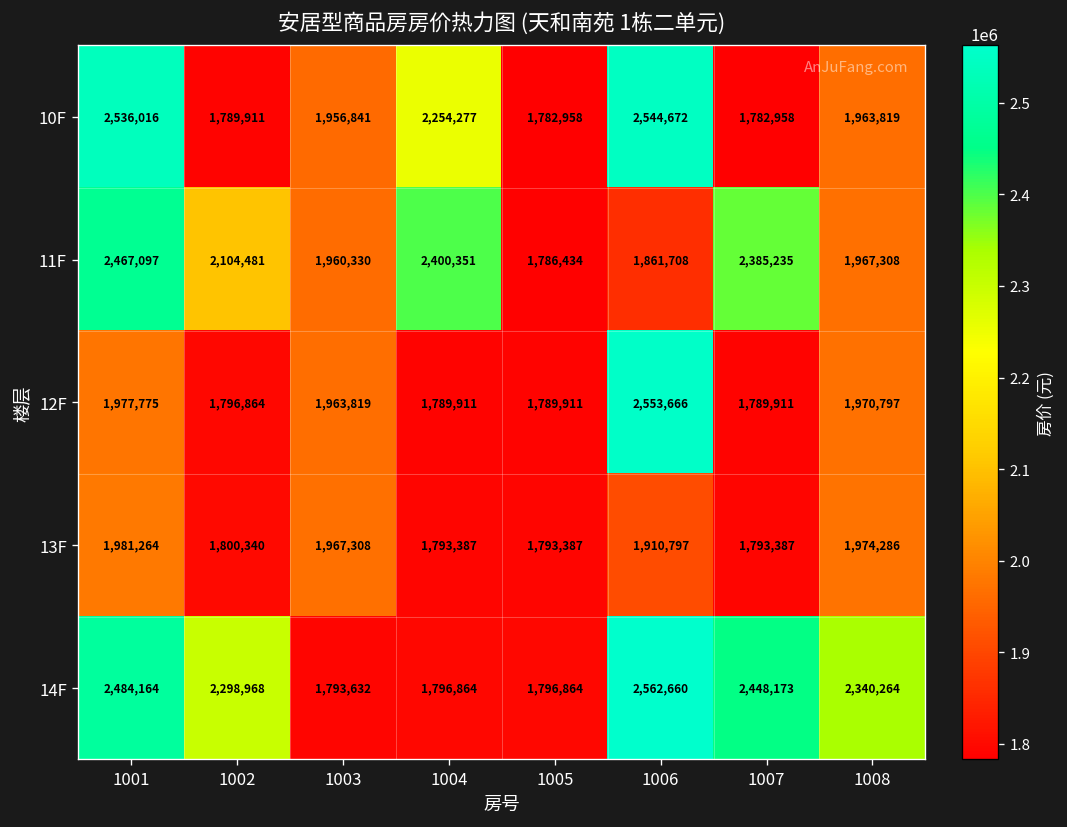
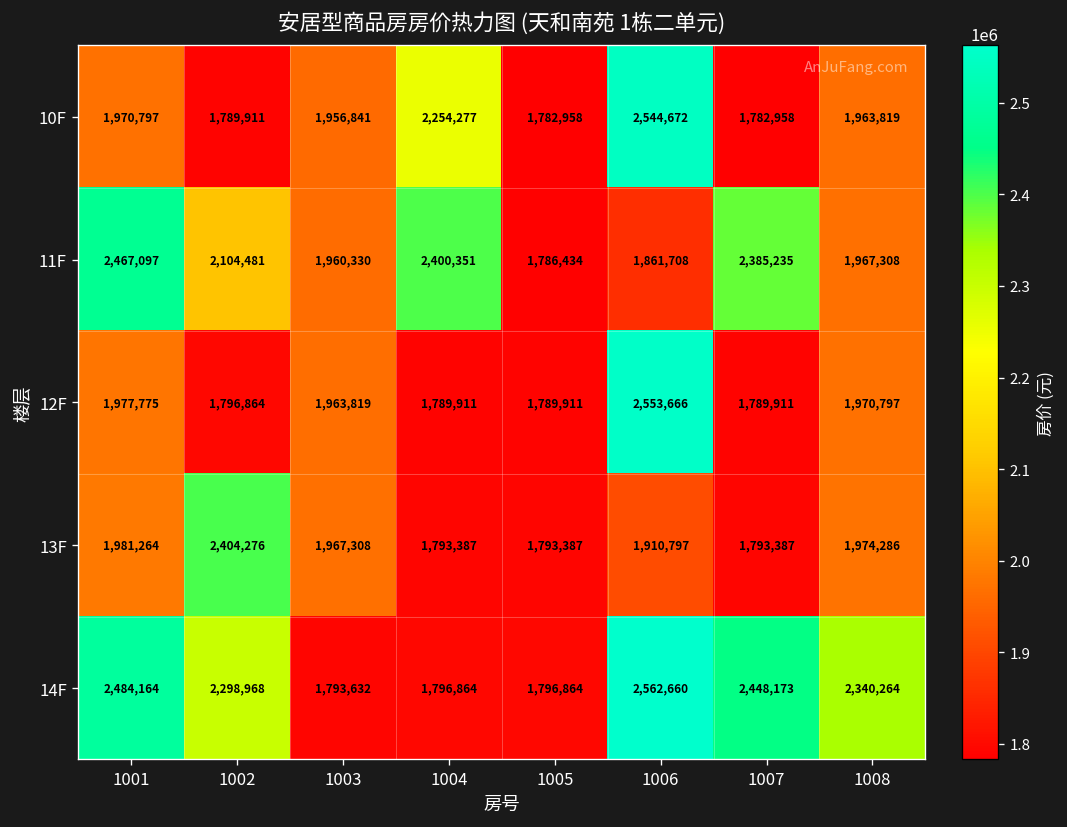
10F, 1001: 2,536,016 -> 1,970,797
13F, 1002: 1,800,340 -> 2,404,276
